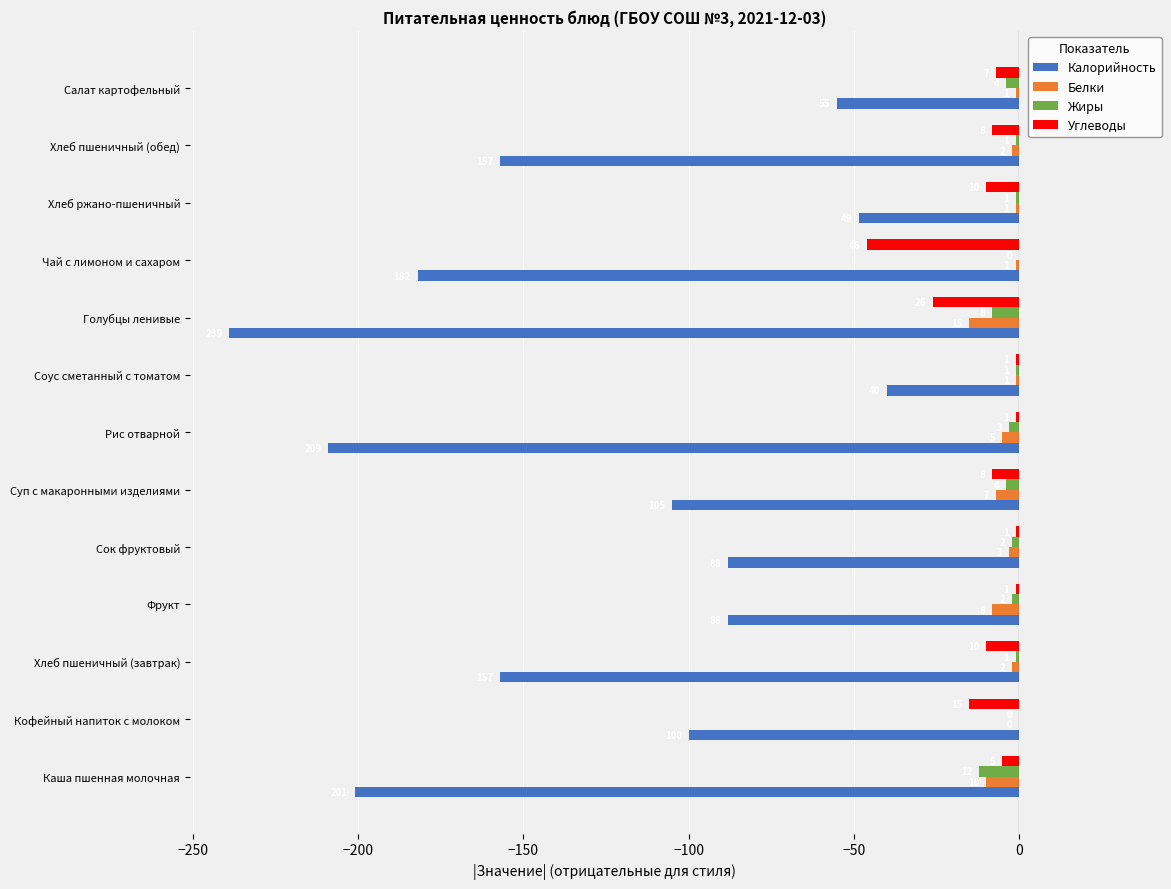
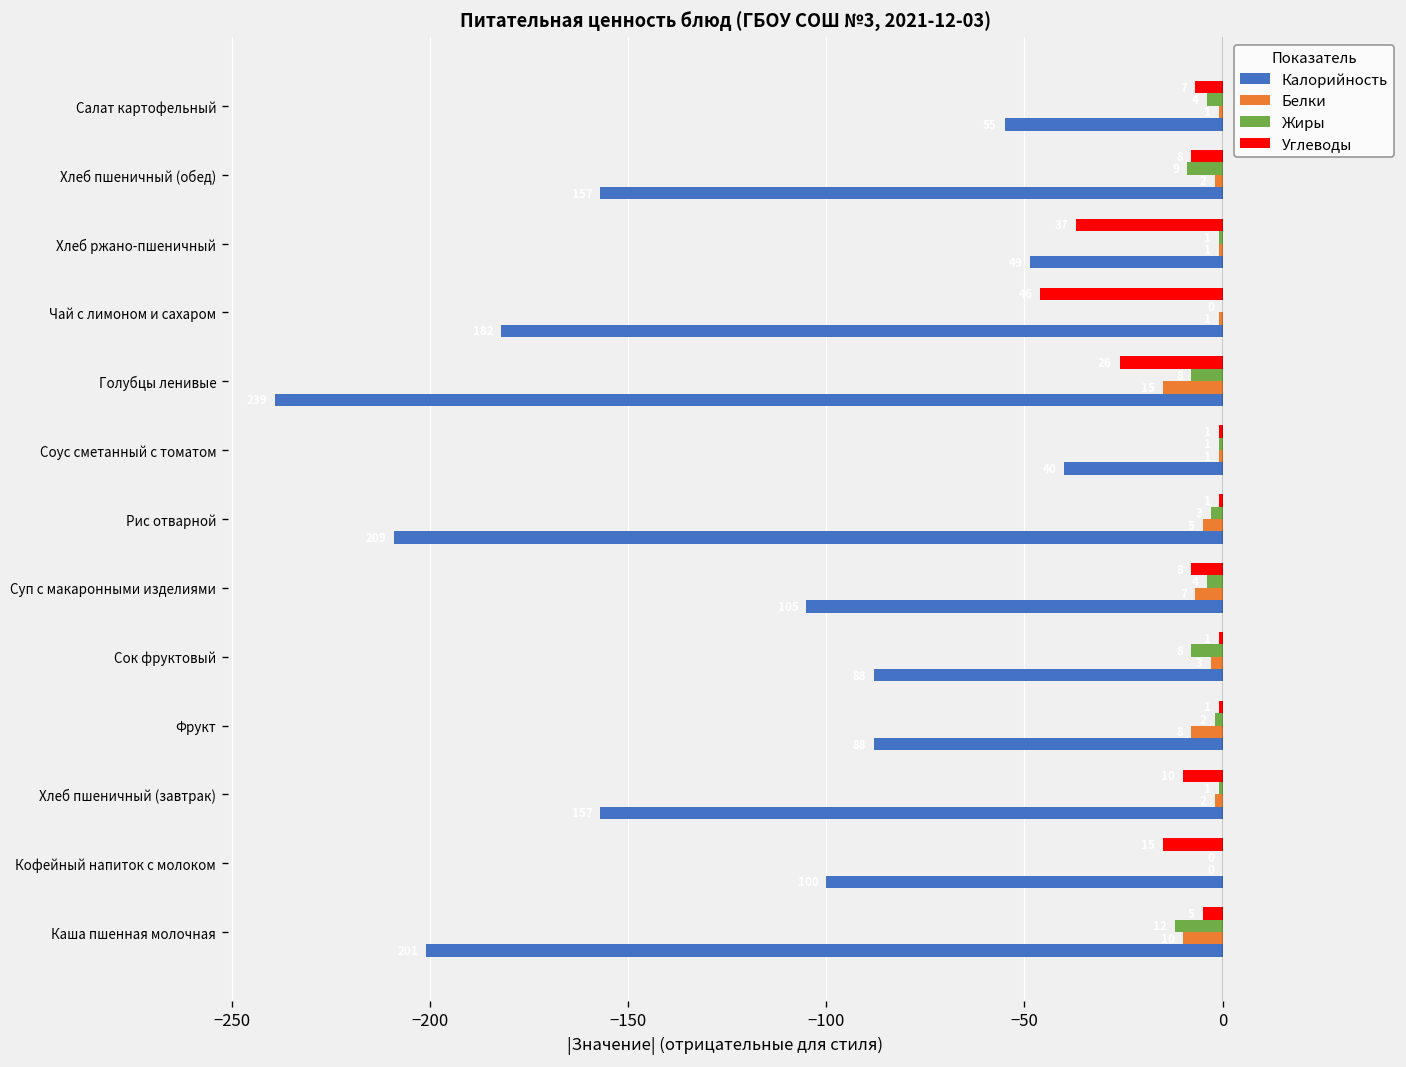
Жиры, Хлеб пшеничный (обед): -1 -> -9
Углеводы, Хлеб ржано-пшеничный: -10 -> -37
Жиры, Сок фруктовый: -2 -> -8
